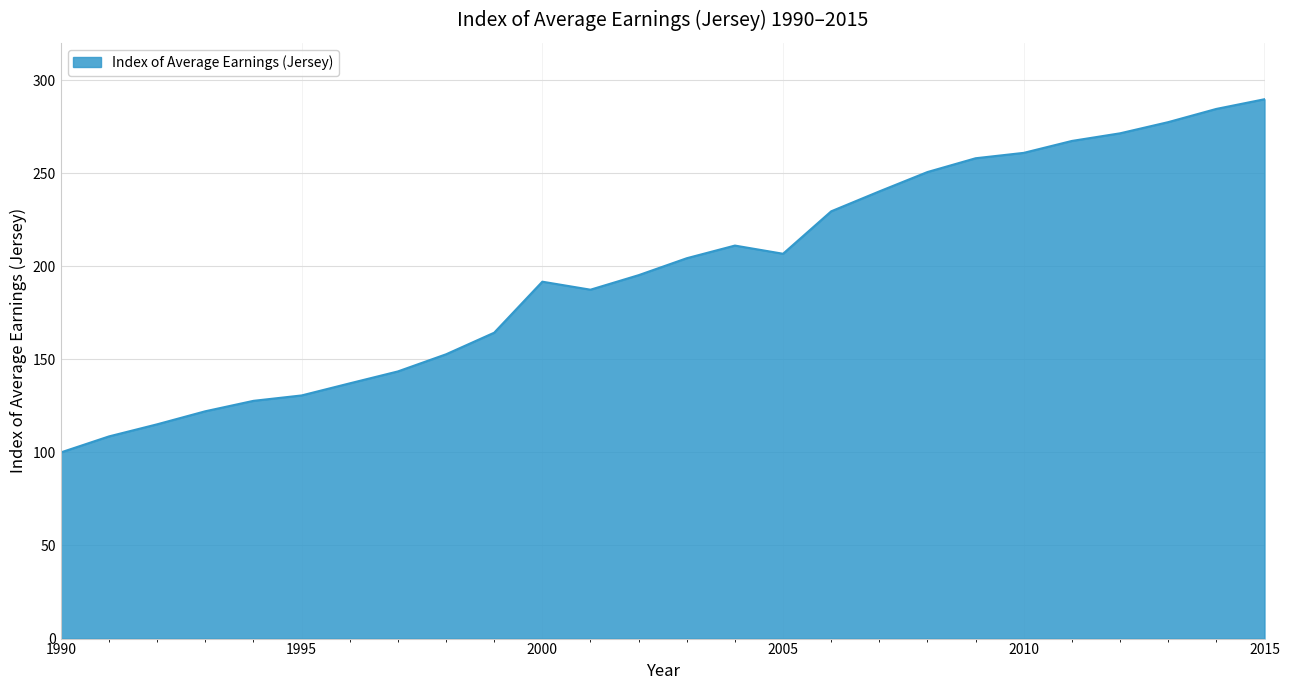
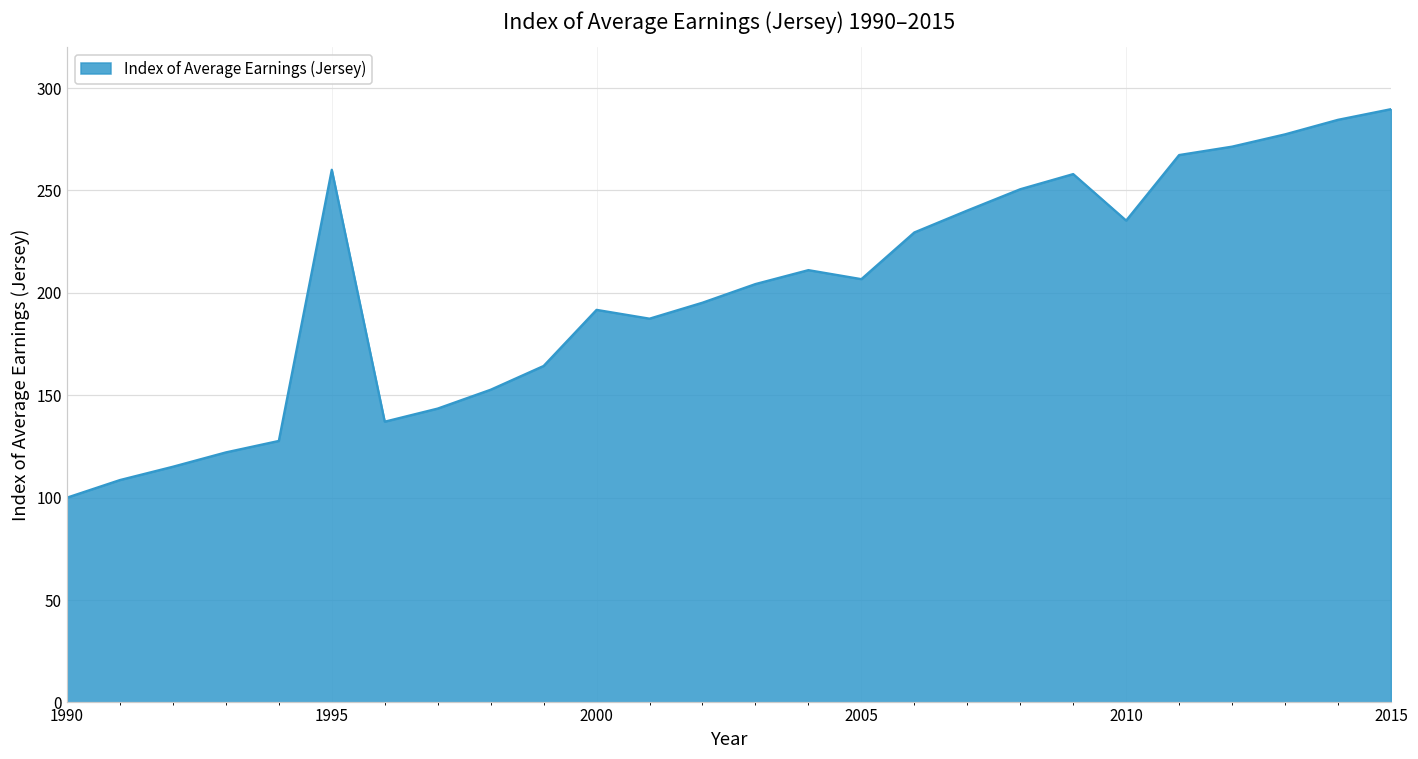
1995: 131 -> 260
2010: 261 -> 235
